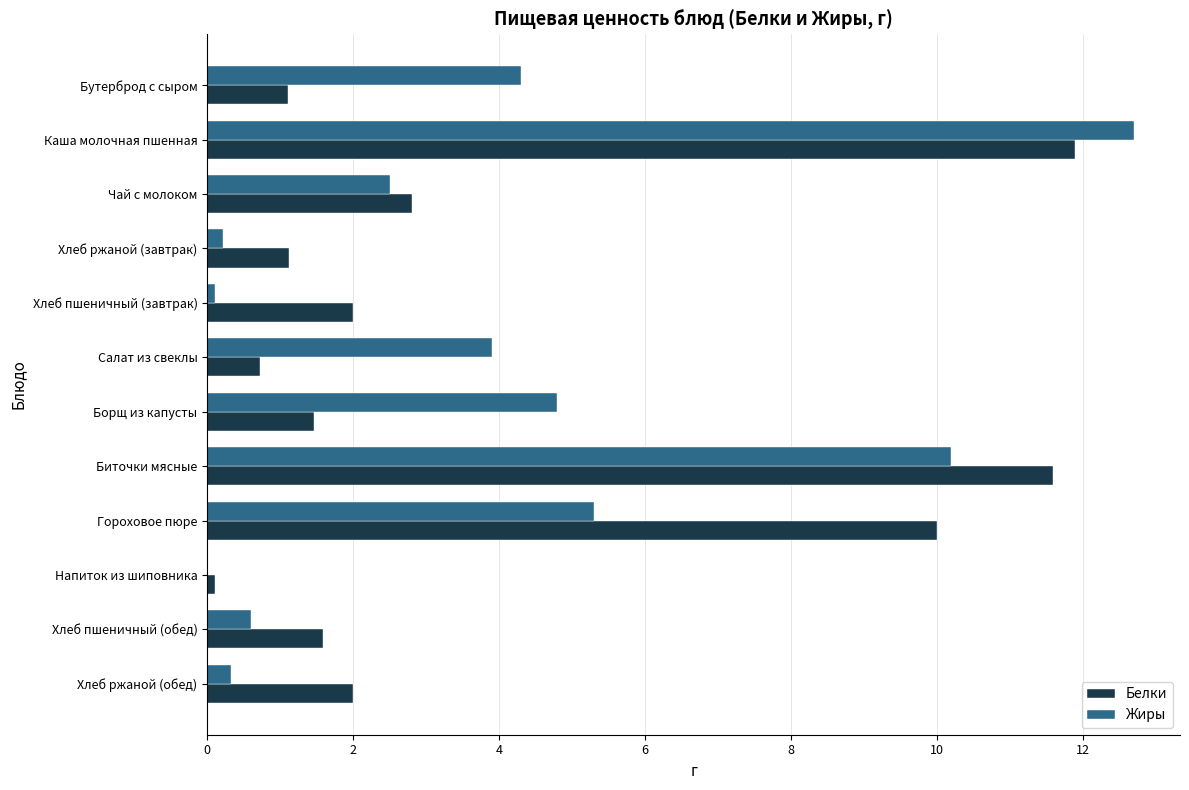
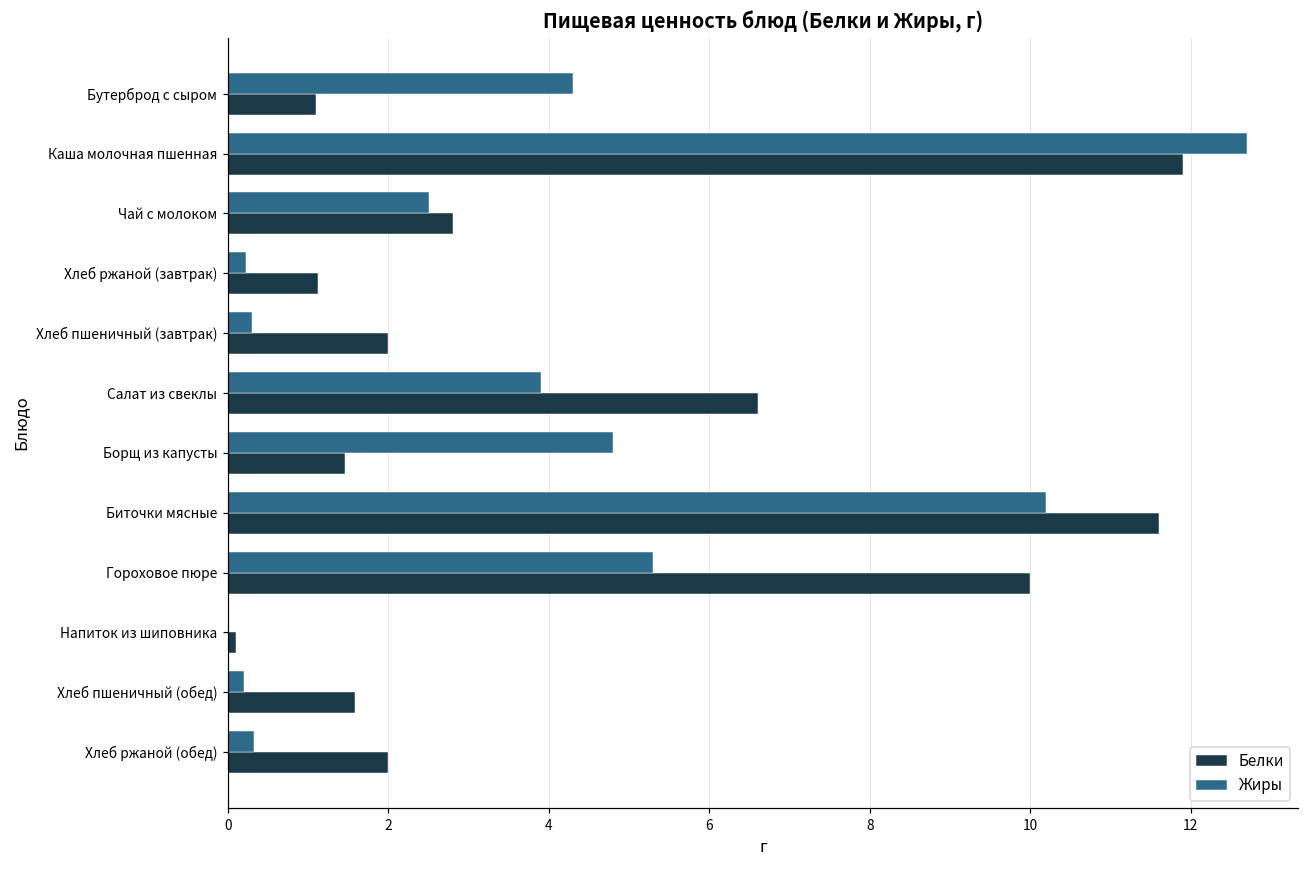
Жиры, Хлеб пшеничный (завтрак): 0.1 -> 0.3
Белки, Салат из свеклы: 0.7 -> 6.6
Жиры, Хлеб пшеничный (обед): 0.6 -> 0.2
